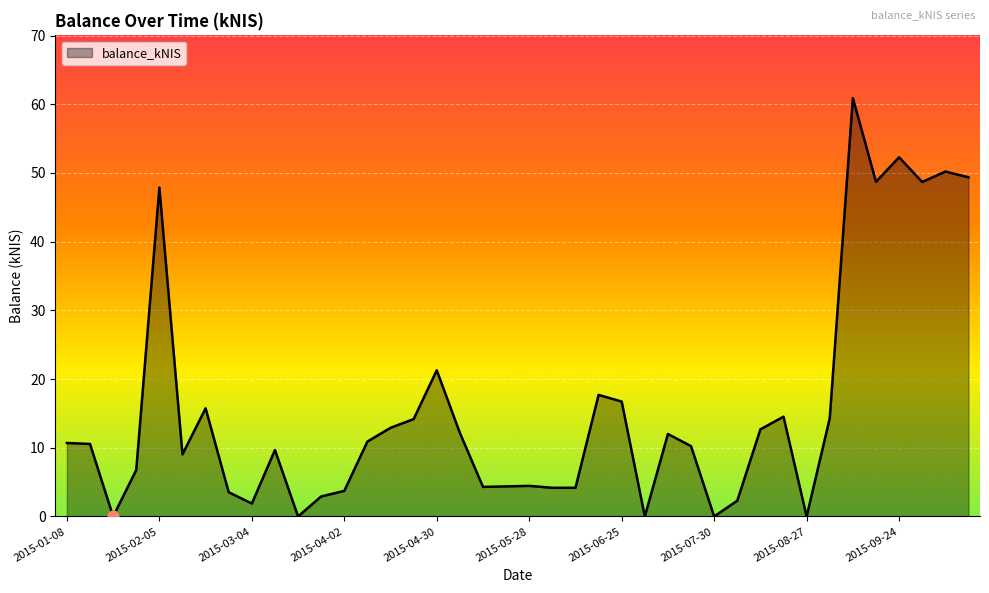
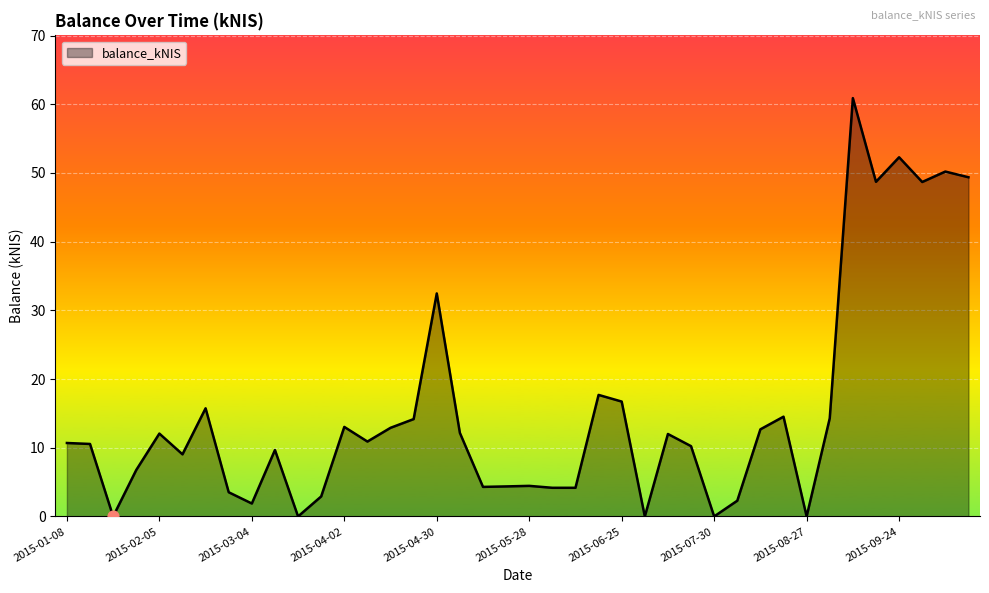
balance_kNIS, 2015-02-05: 48 -> 12
balance_kNIS, 2015-04-02: 4 -> 13
balance_kNIS, 2015-04-30: 21 -> 32
